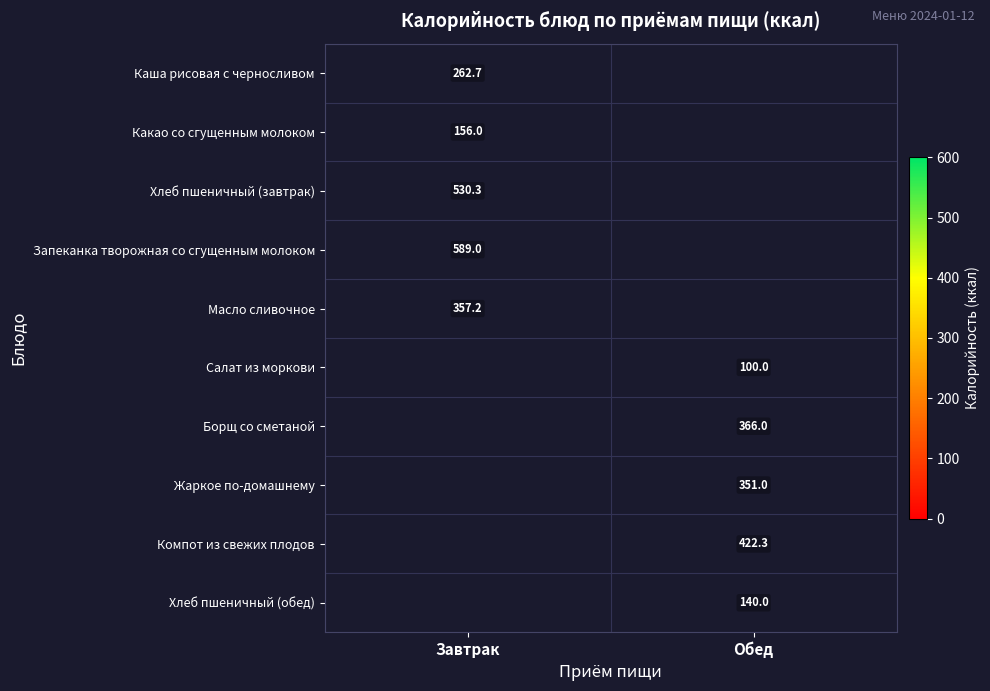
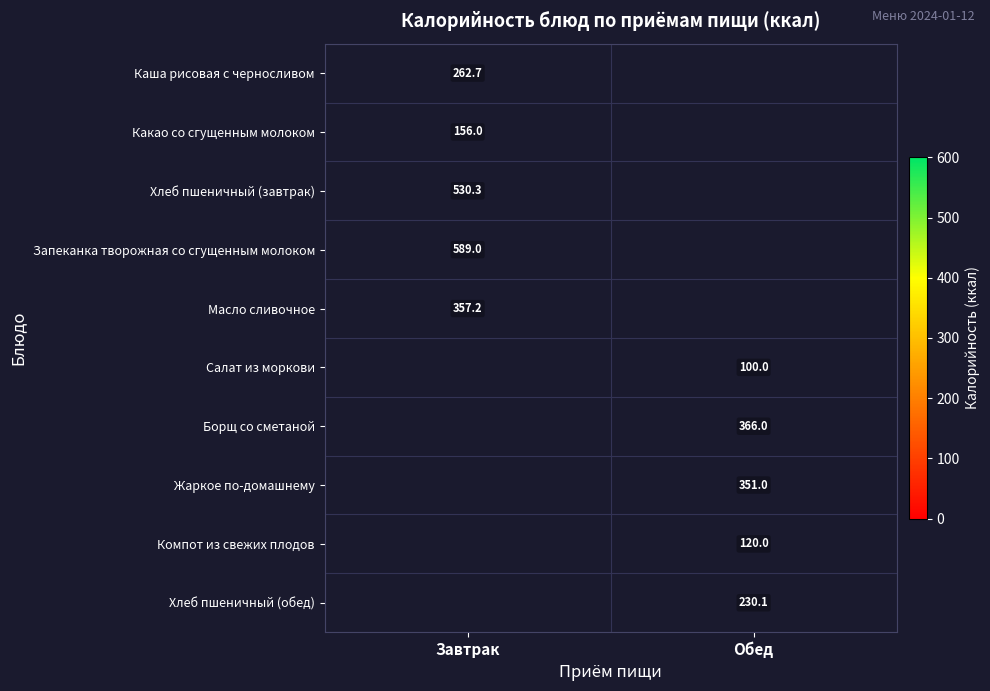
Компот из свежих плодов, Обед: 422.3 -> 120.0
Хлеб пшеничный (обед), Обед: 140.0 -> 230.1
